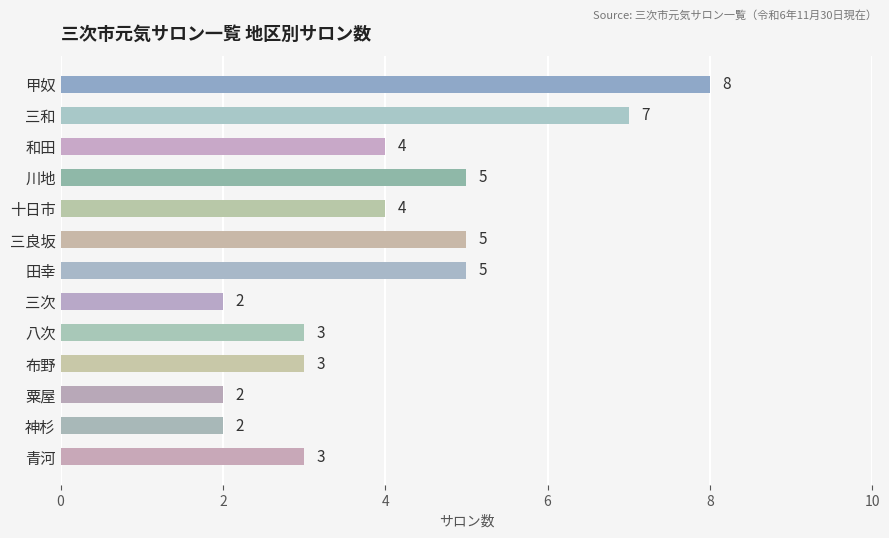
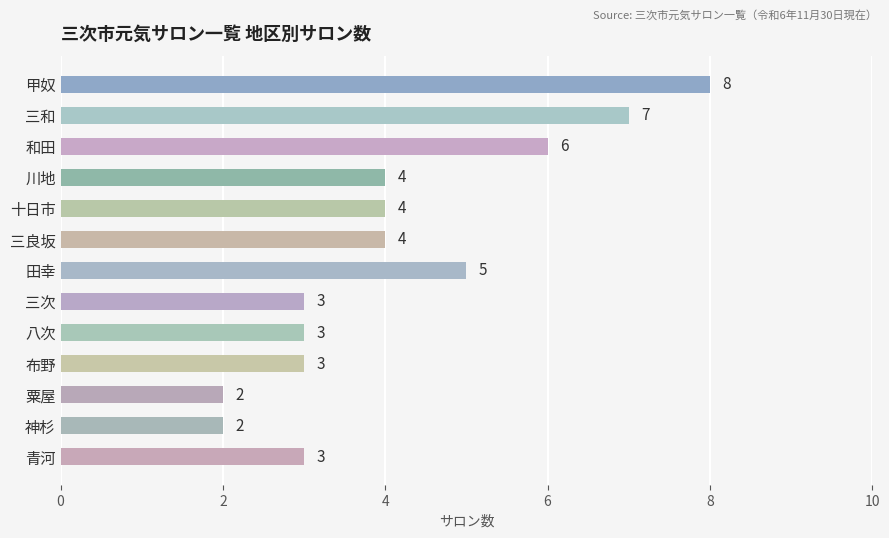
和田: 4 -> 6
川地: 5 -> 4
三良坂: 5 -> 4
三次: 2 -> 3
